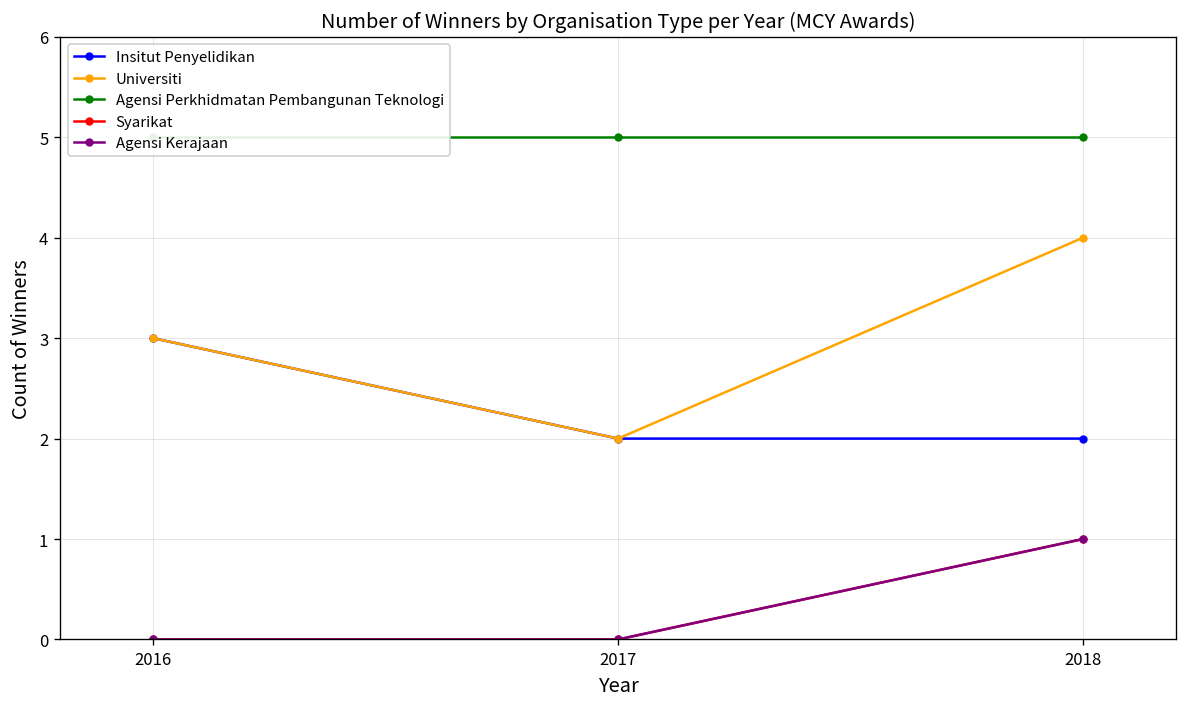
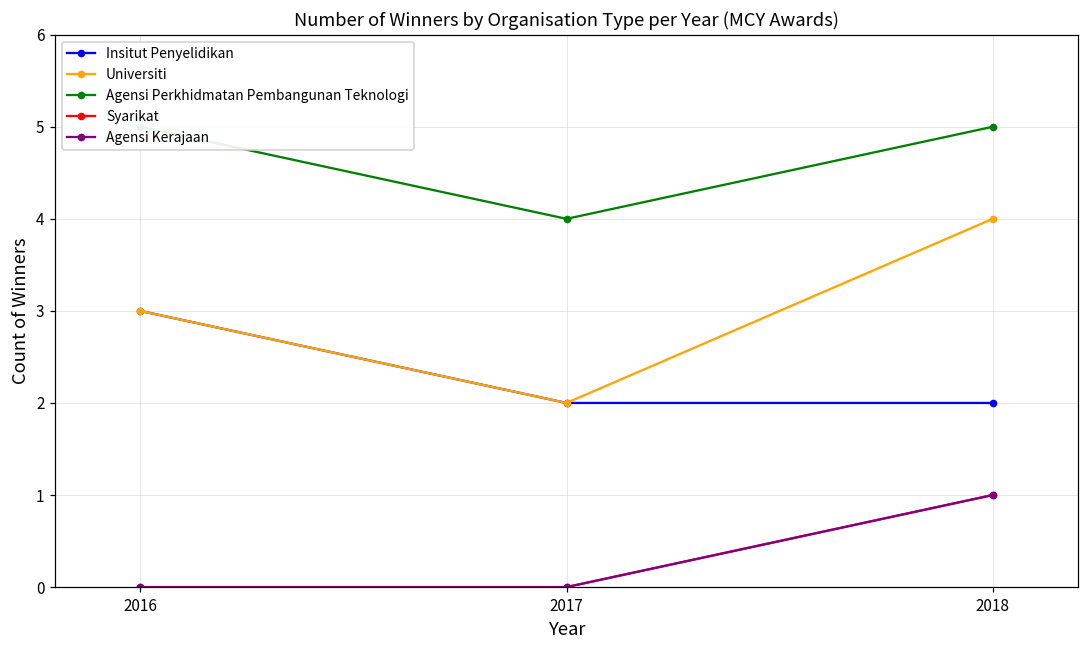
Agensi Perkhidmatan Pembangunan Teknologi, 2017: 5 -> 4
